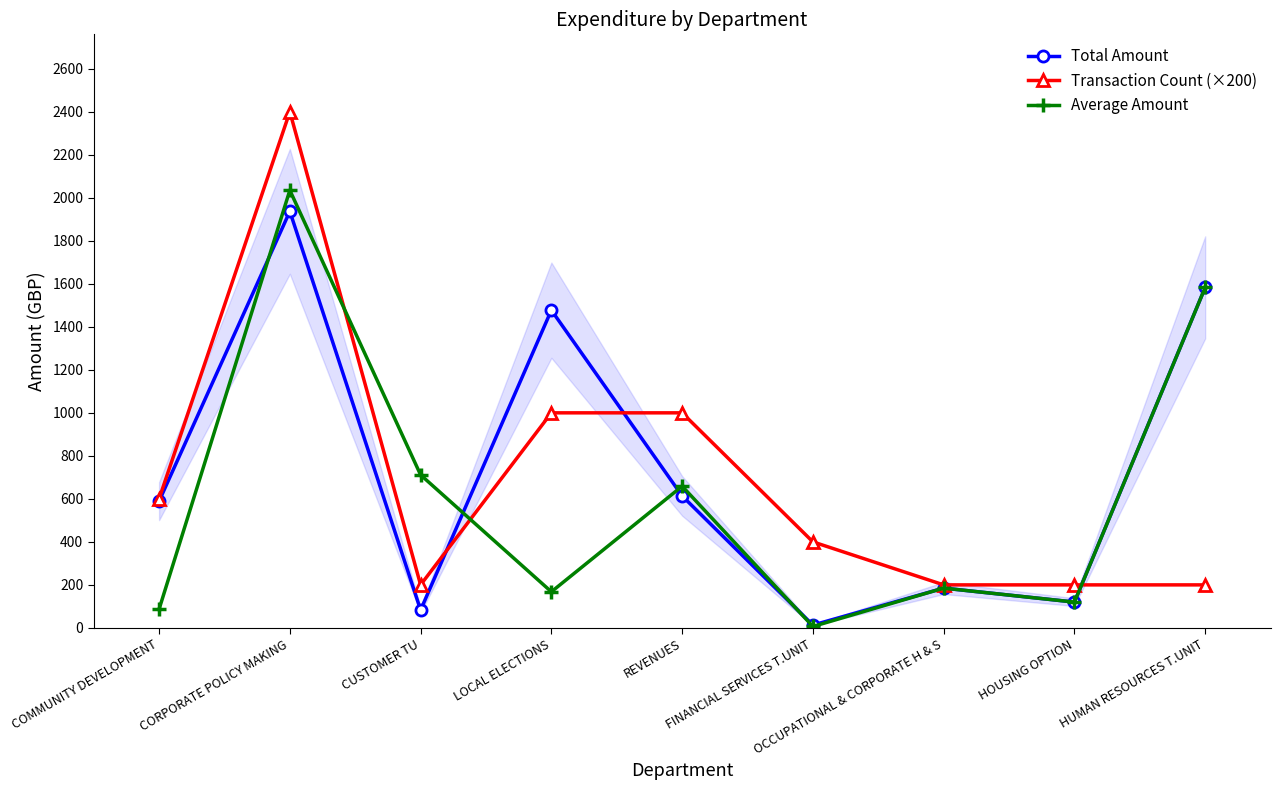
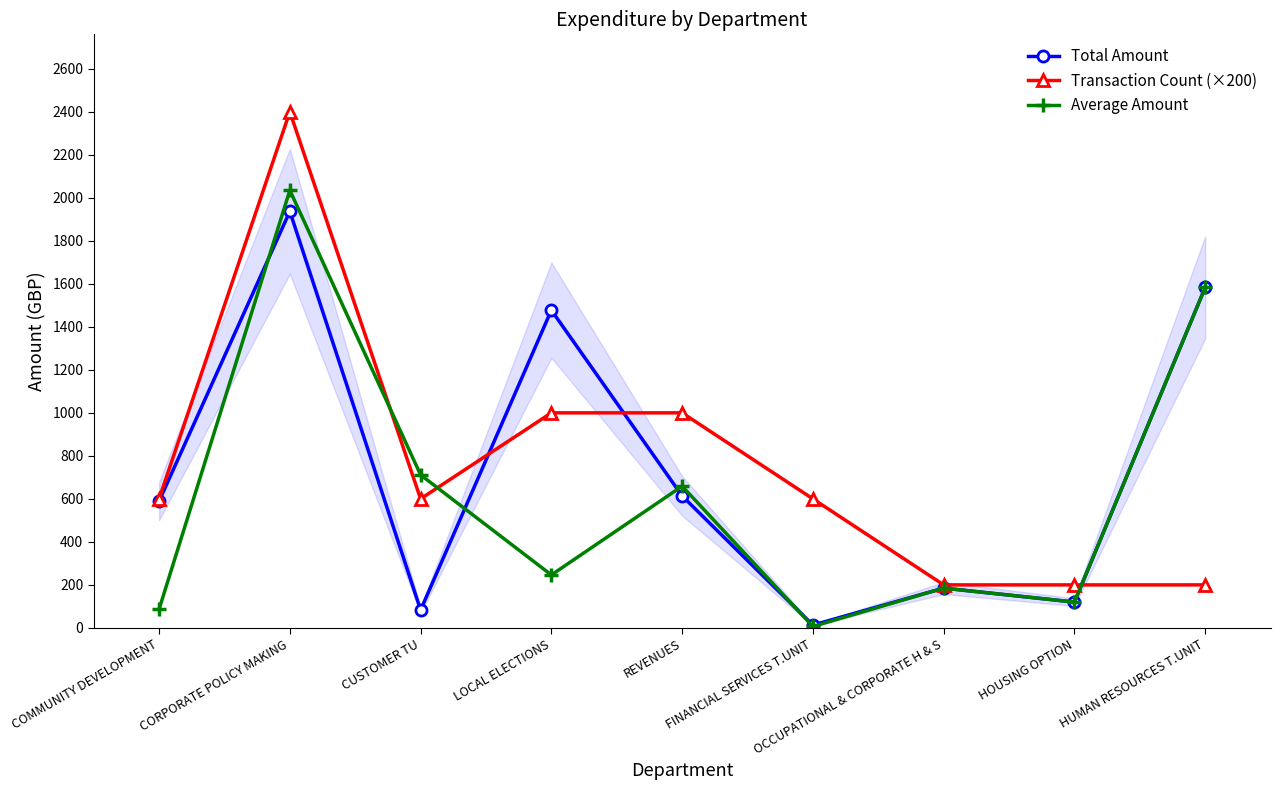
Transaction Count (×200), CUSTOMER TU: 200 -> 600
Average Amount, LOCAL ELECTIONS: 170 -> 250
Transaction Count (×200), FINANCIAL SERVICES T.UNIT: 400 -> 600
